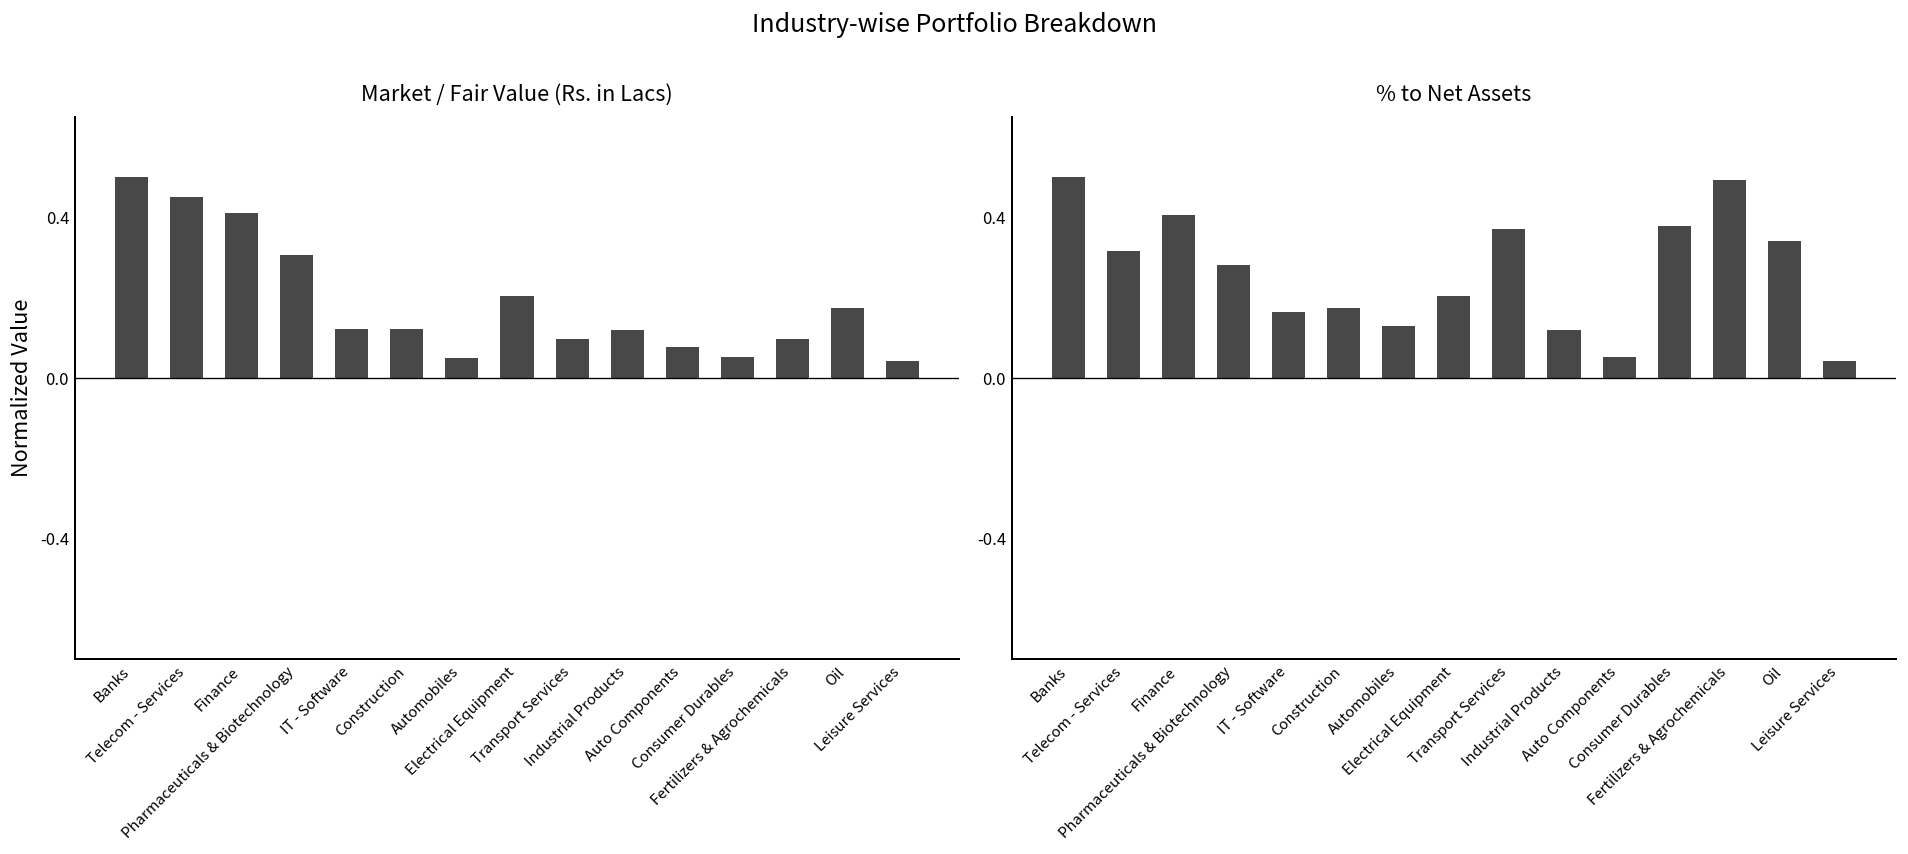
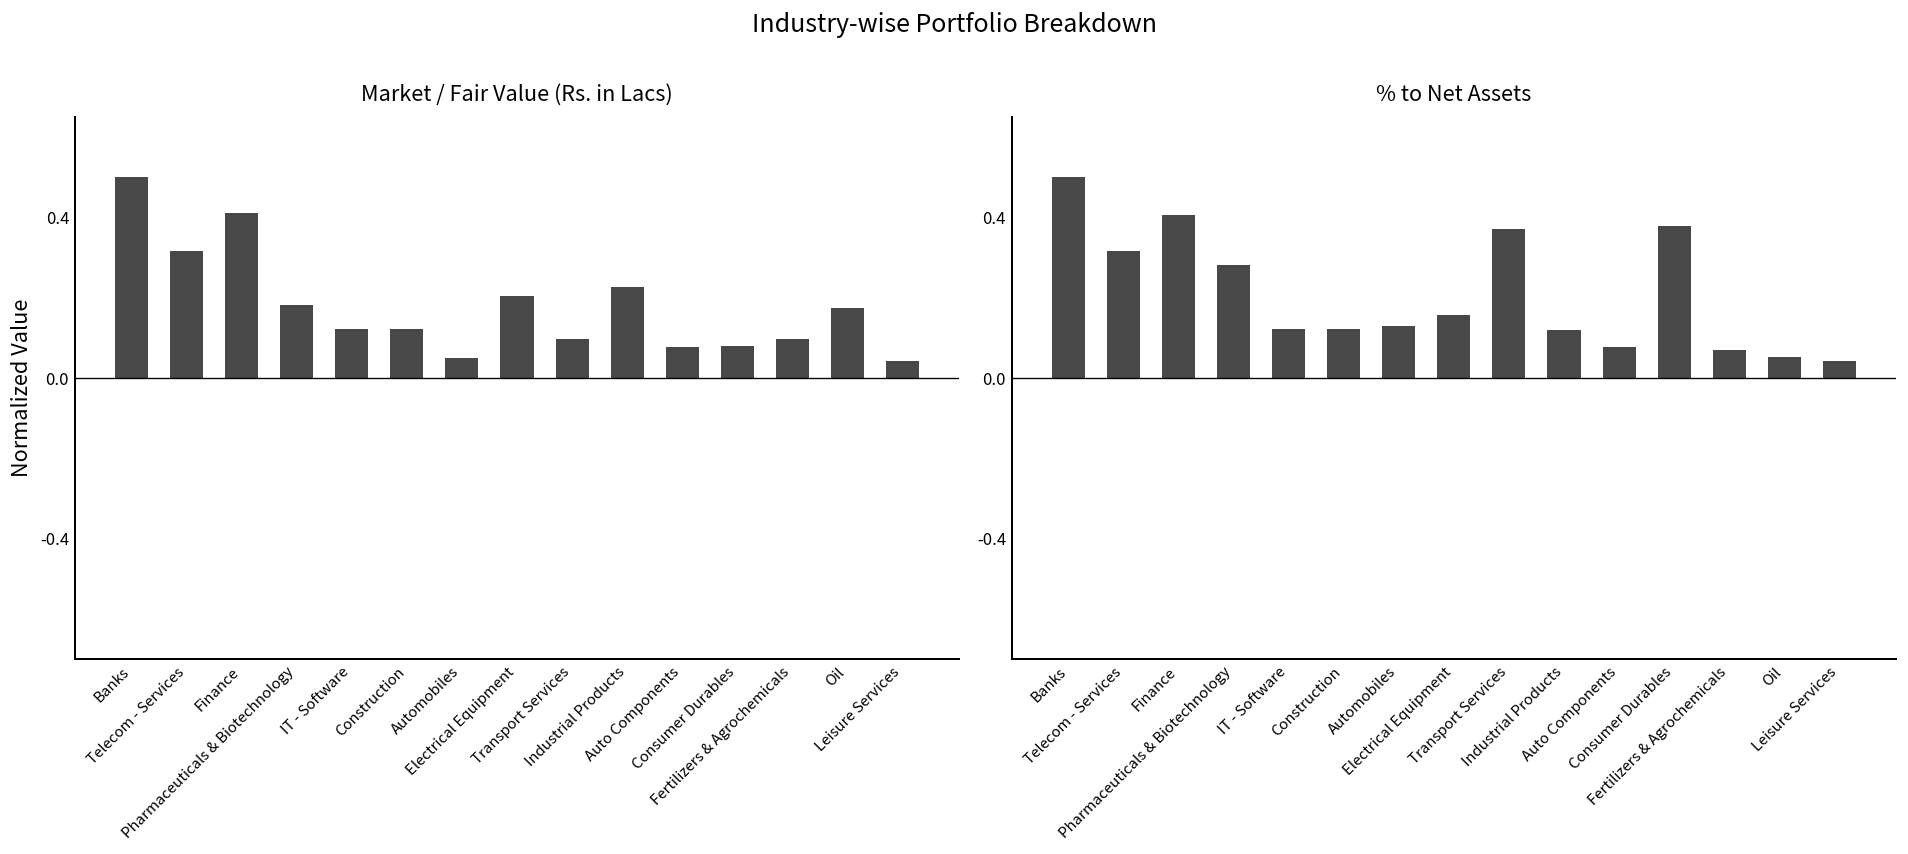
Market / Fair Value (Rs. in Lacs), Telecom - Services: 0.45 -> 0.32
Market / Fair Value (Rs. in Lacs), Pharmaceuticals & Biotechnology: 0.31 -> 0.18
Market / Fair Value (Rs. in Lacs), Industrial Products: 0.12 -> 0.23
Market / Fair Value (Rs. in Lacs), Consumer Durables: 0.05 -> 0.08
% to Net Assets, IT - Software: 0.16 -> 0.12
% to Net Assets, Construction: 0.17 -> 0.12
% to Net Assets, Electrical Equipment: 0.20 -> 0.16
% to Net Assets, Auto Components: 0.05 -> 0.08
% to Net Assets, Fertilizers & Agrochemicals: 0.49 -> 0.07
% to Net Assets, Oil: 0.34 -> 0.05
